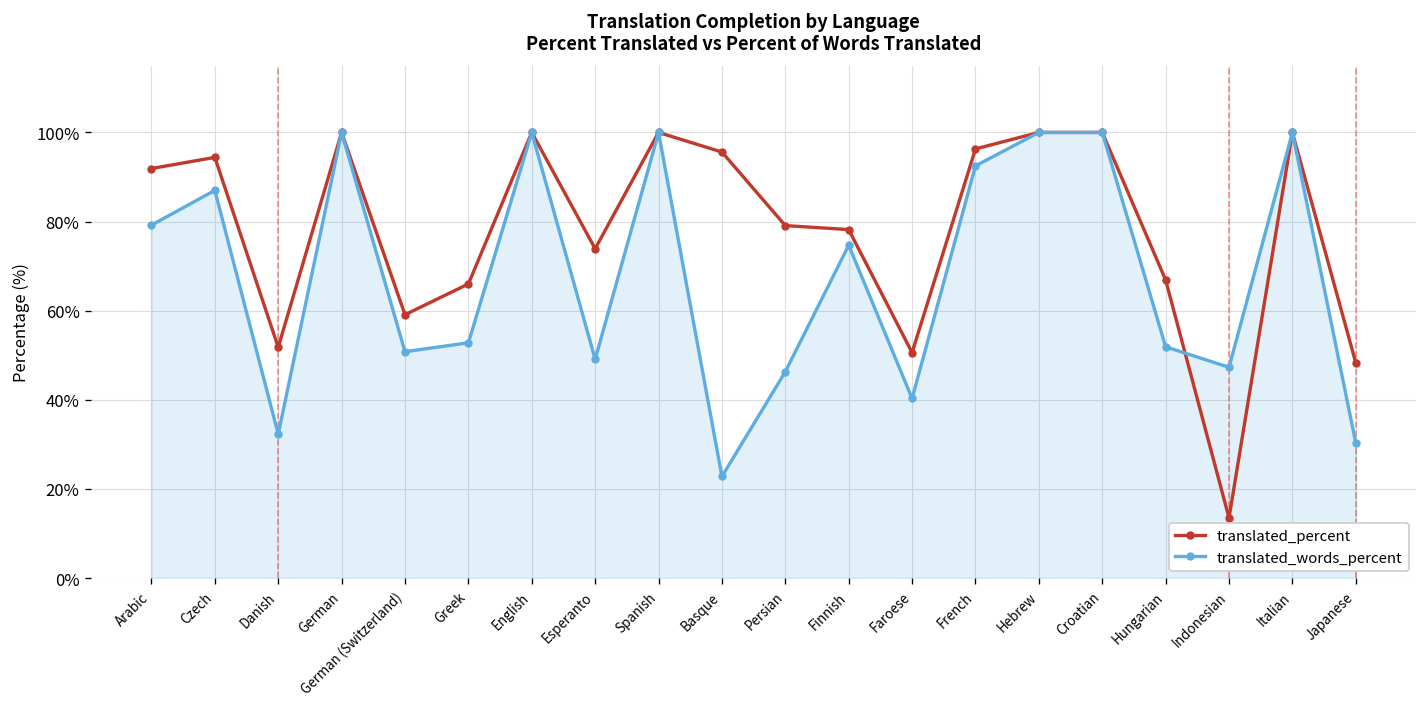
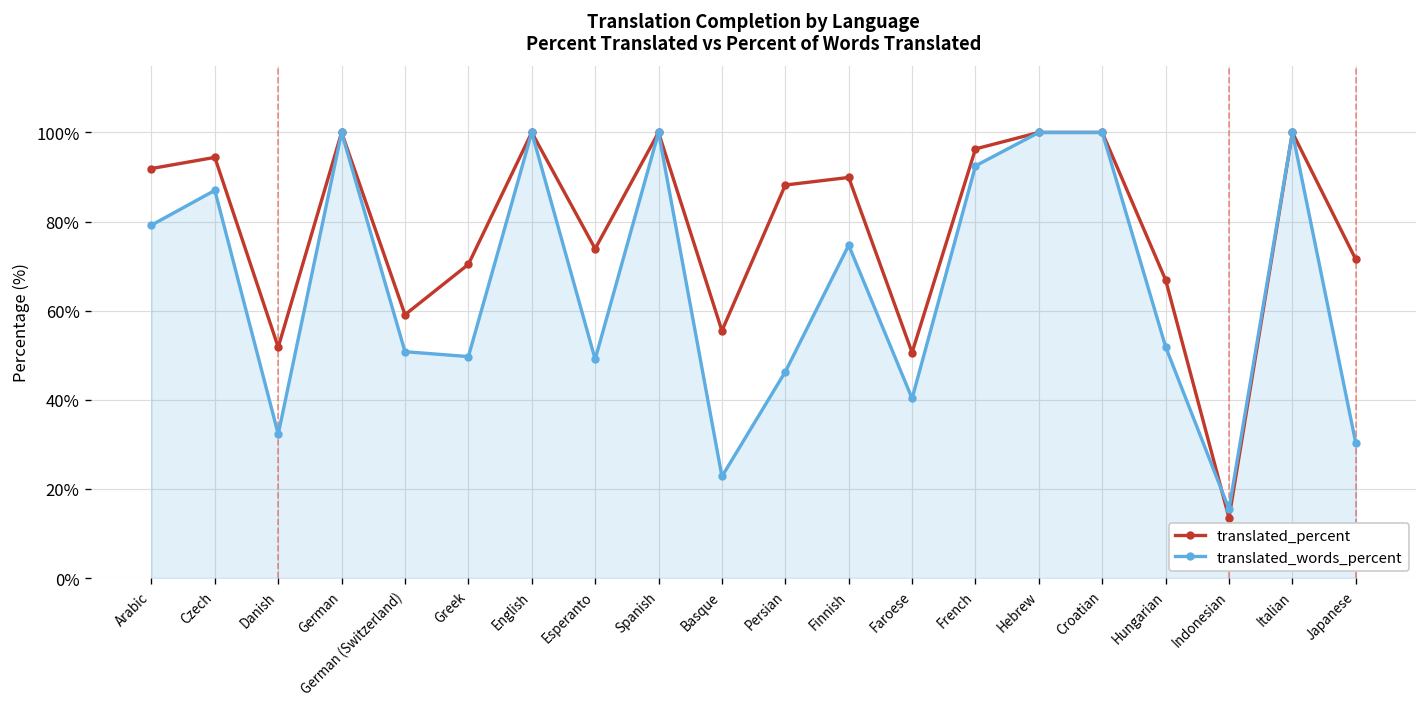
translated_percent, Greek: 66% -> 70%
translated_words_percent, Greek: 53% -> 50%
translated_percent, Basque: 96% -> 56%
translated_percent, Persian: 79% -> 88%
translated_percent, Finnish: 78% -> 90%
translated_words_percent, Indonesian: 47% -> 16%
translated_percent, Japanese: 48% -> 72%
